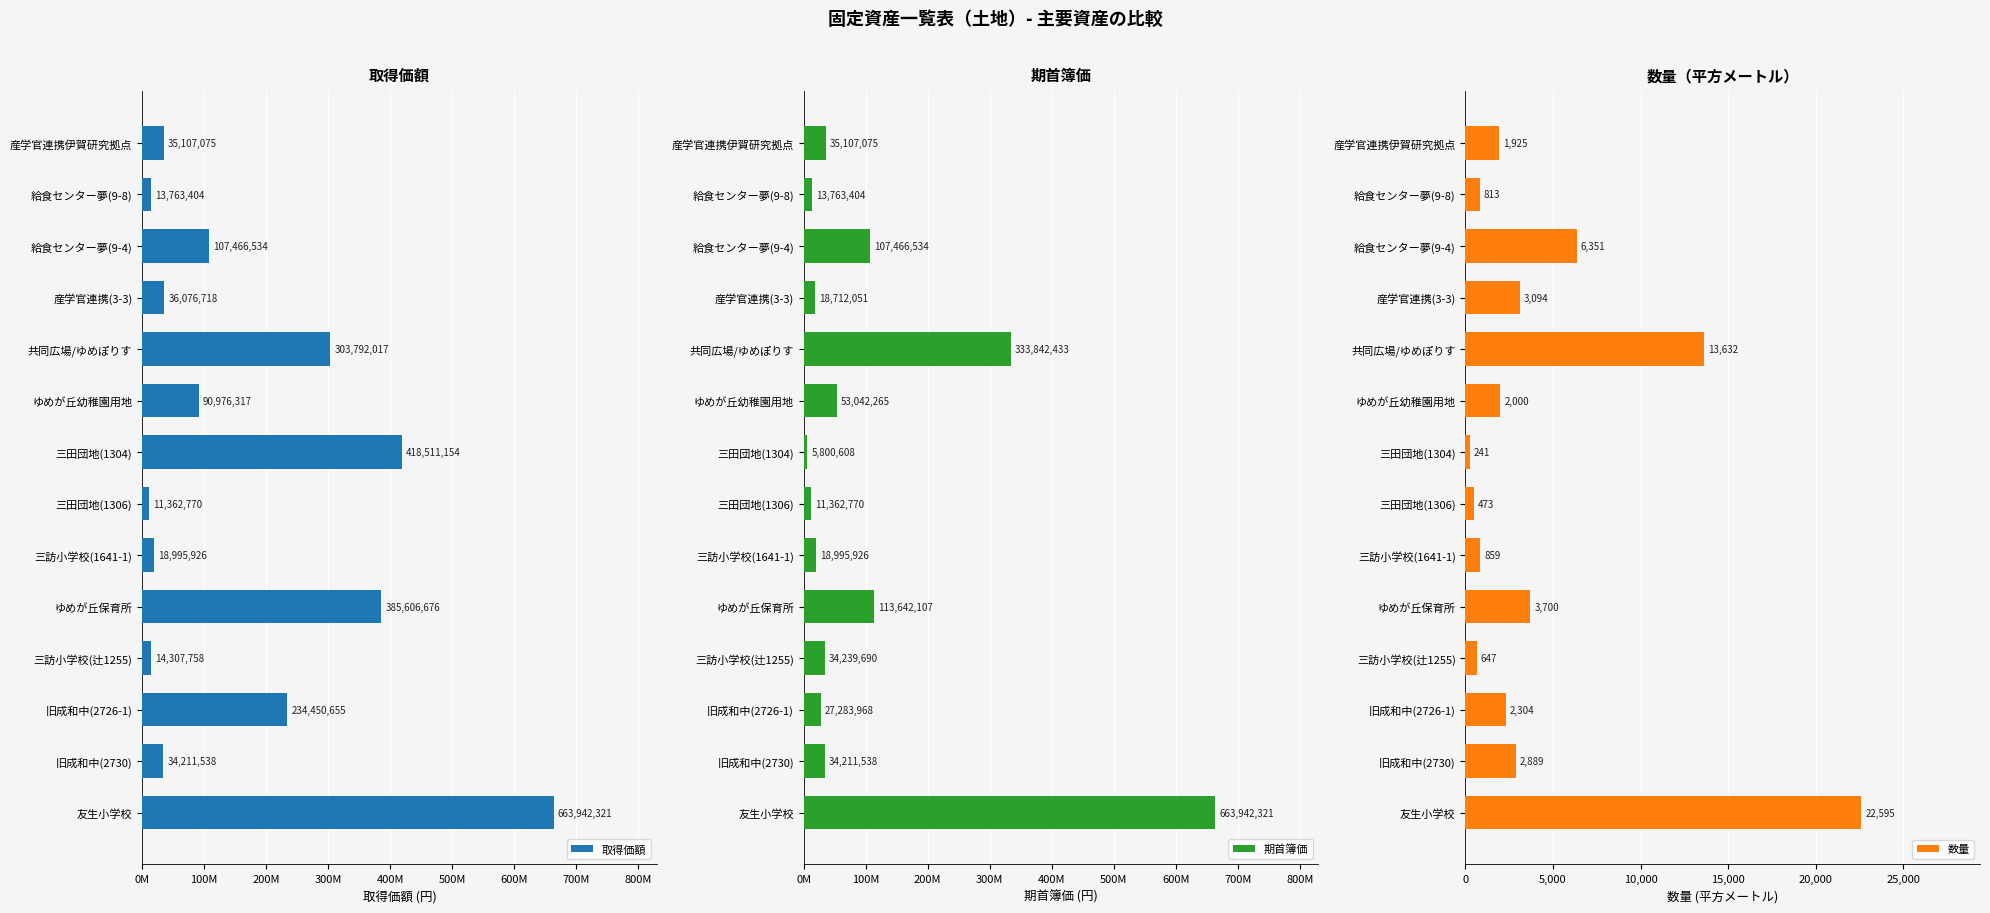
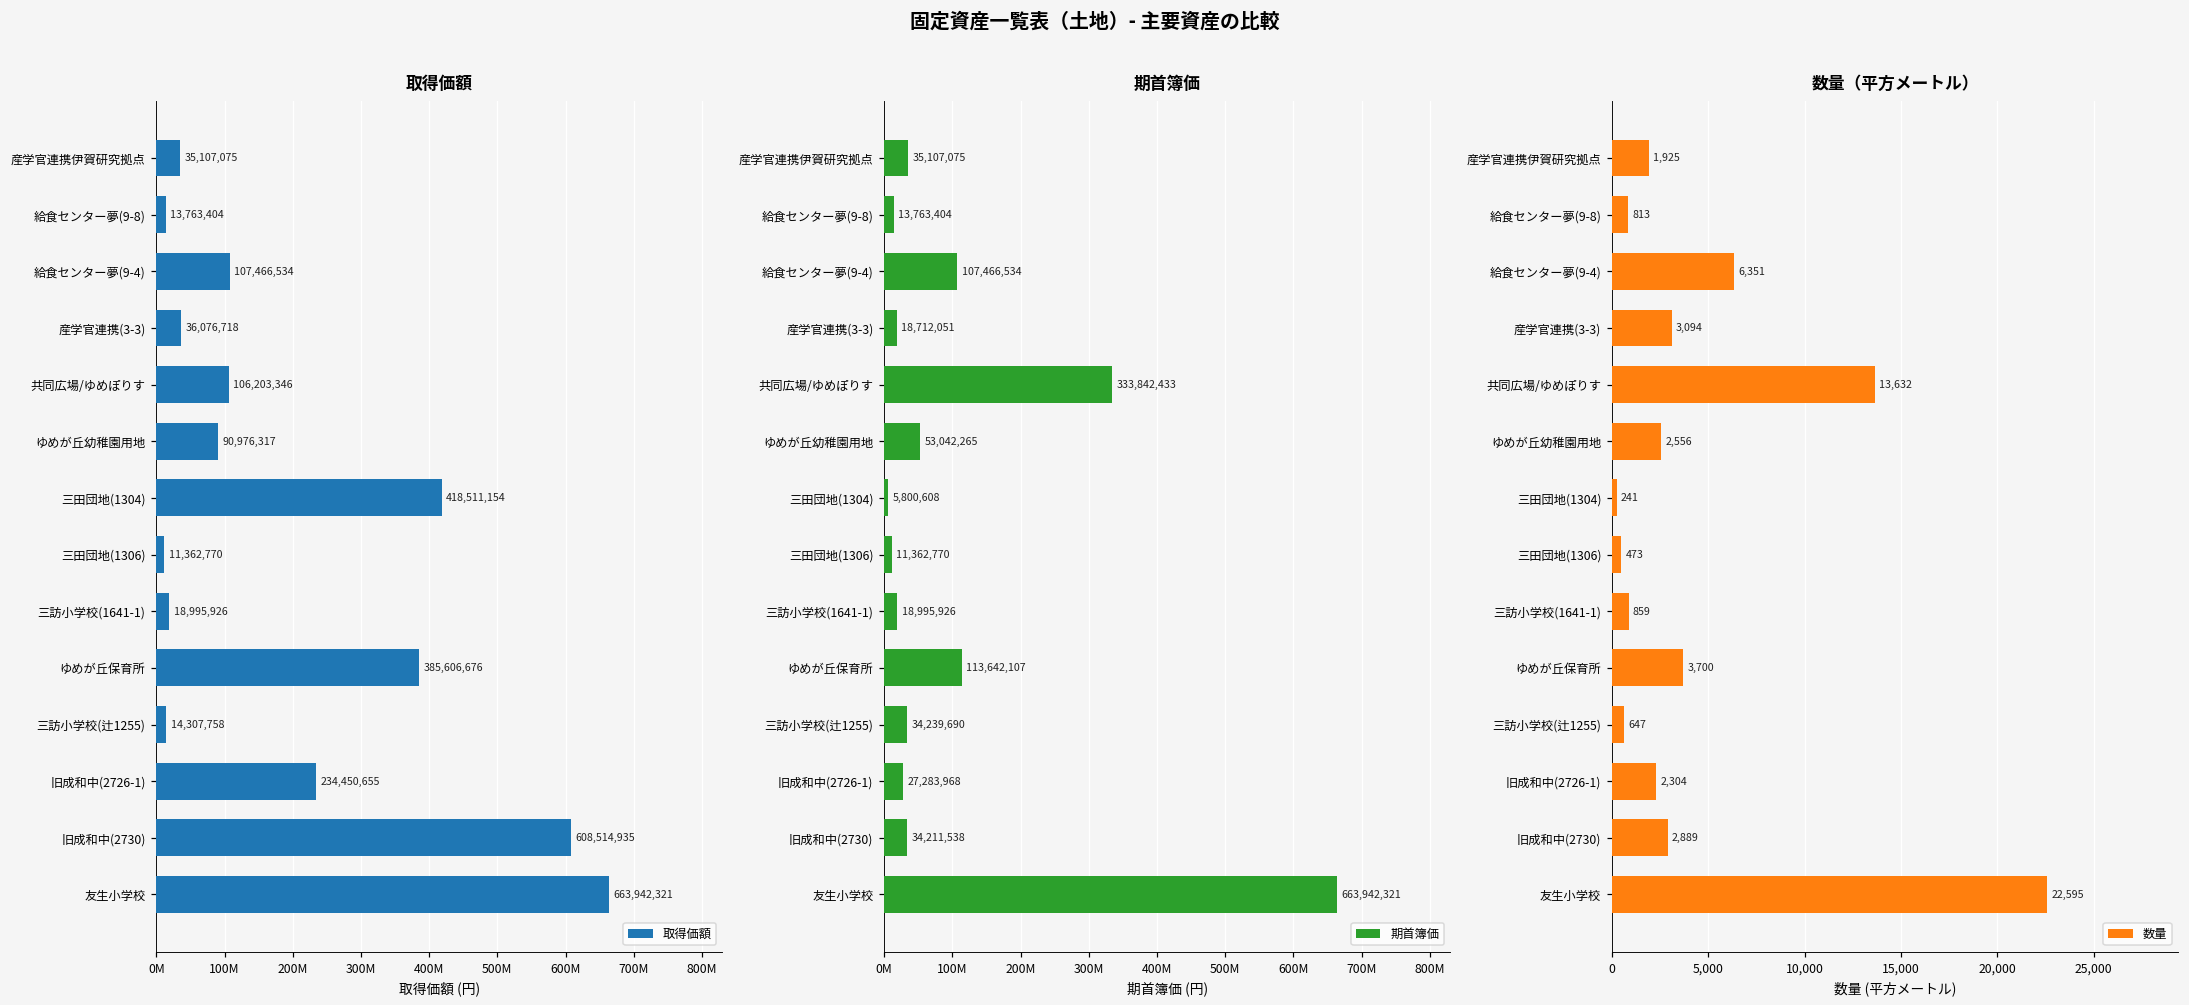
取得価額, 共同広場/ゆめぽりす: 303,792,017 -> 106,203,346
取得価額, 旧成和中(2730): 34,211,538 -> 608,514,935
数量（平方メートル）, ゆめが丘幼稚園用地: 2,000 -> 2,556
